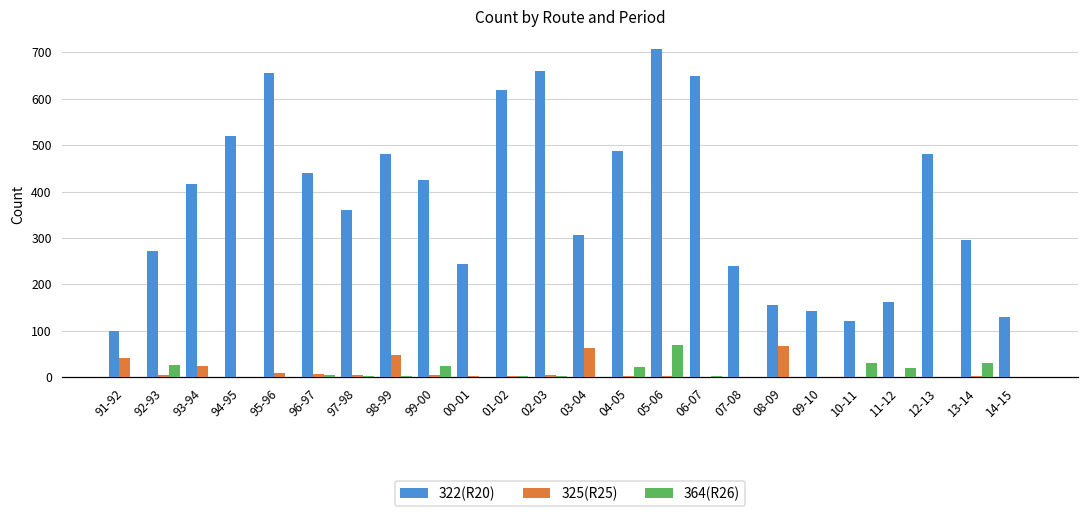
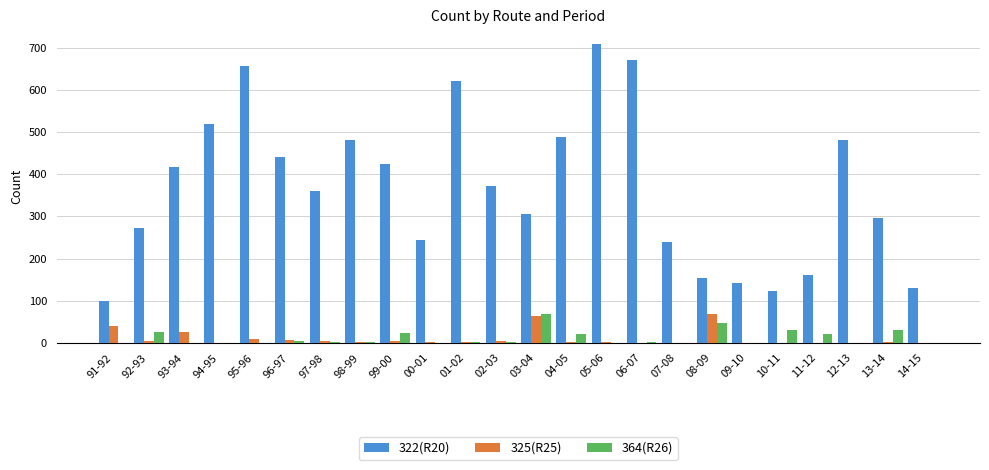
325(R25), 98-99: 50 -> 0
322(R20), 02-03: 660 -> 370
364(R26), 03-04: 0 -> 70
364(R26), 05-06: 70 -> 0
322(R20), 06-07: 650 -> 670
364(R26), 08-09: 0 -> 50
